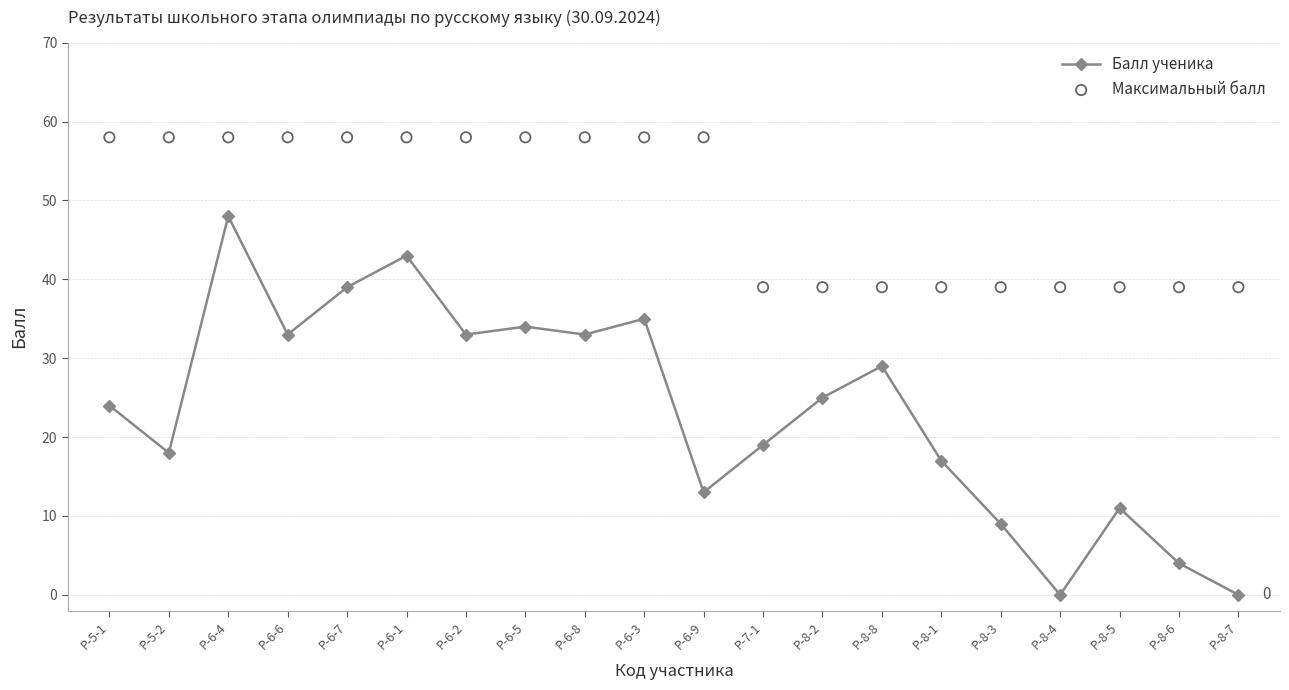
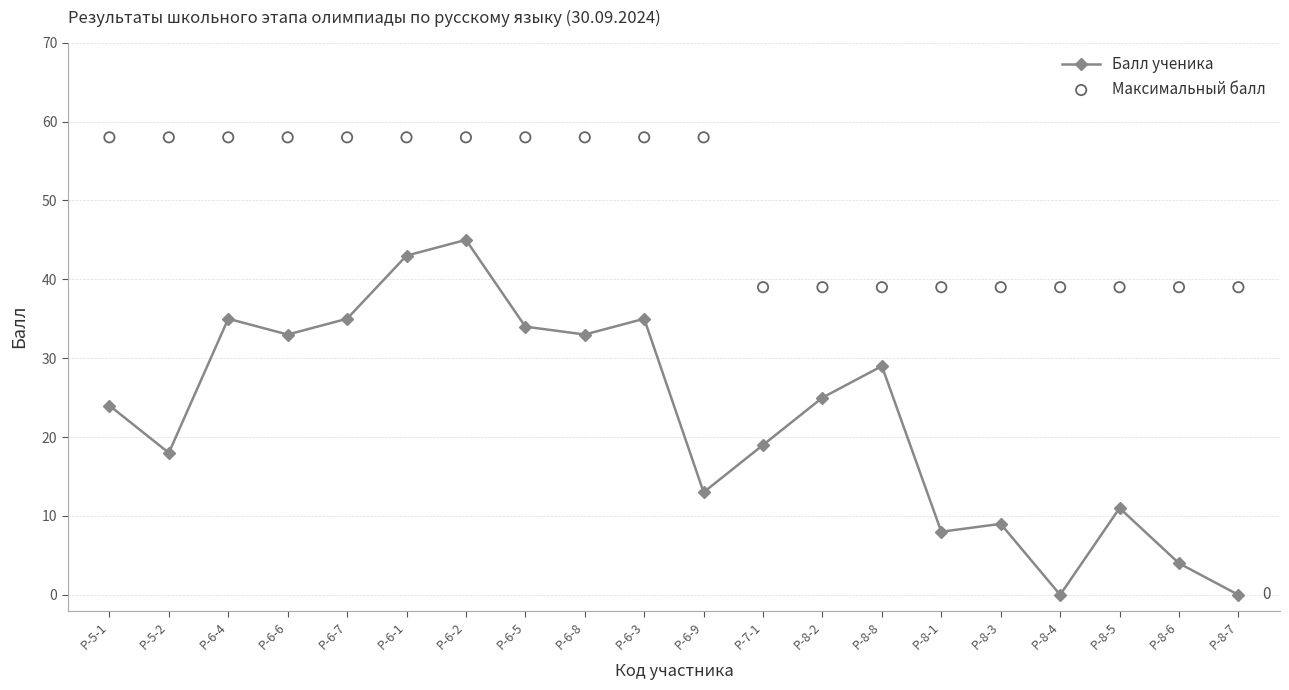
Балл ученика, Р-6-4: 48 -> 35
Балл ученика, Р-6-7: 39 -> 35
Балл ученика, Р-6-2: 33 -> 45
Балл ученика, Р-8-1: 17 -> 8
